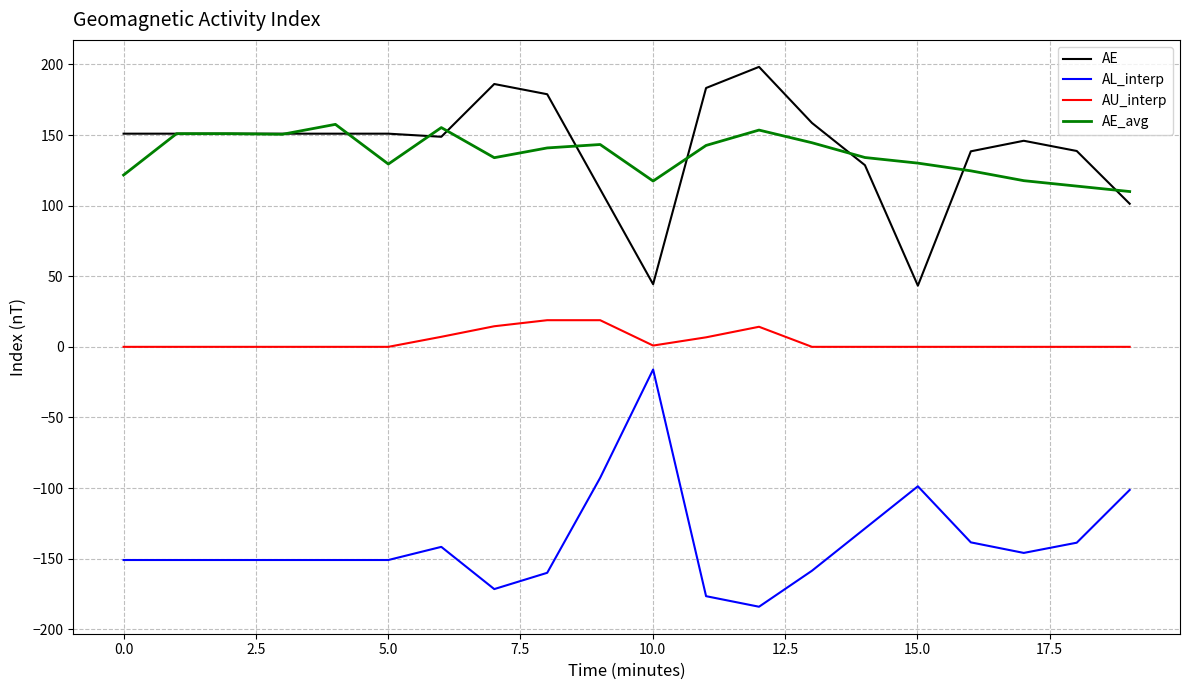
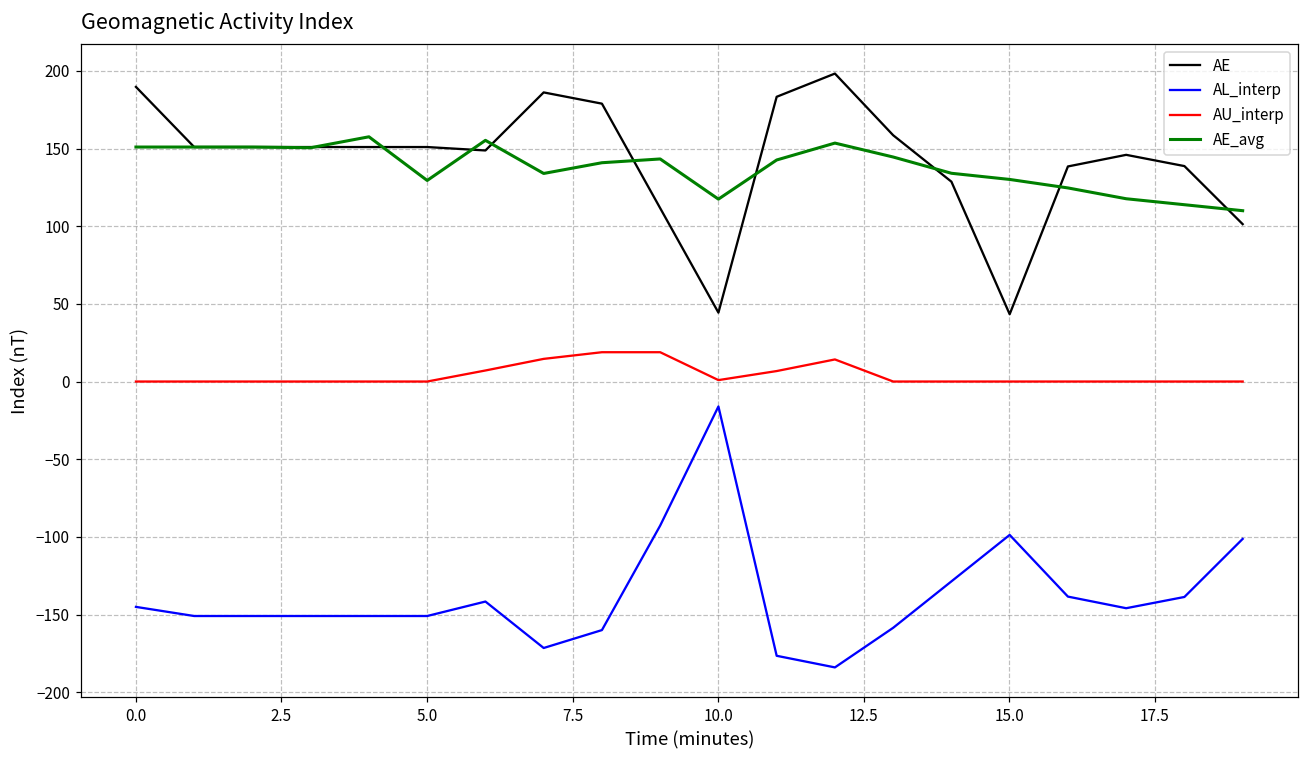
AE, 0.0: 151 -> 190
AL_interp, 0.0: -151 -> -145
AE_avg, 0.0: 122 -> 151
